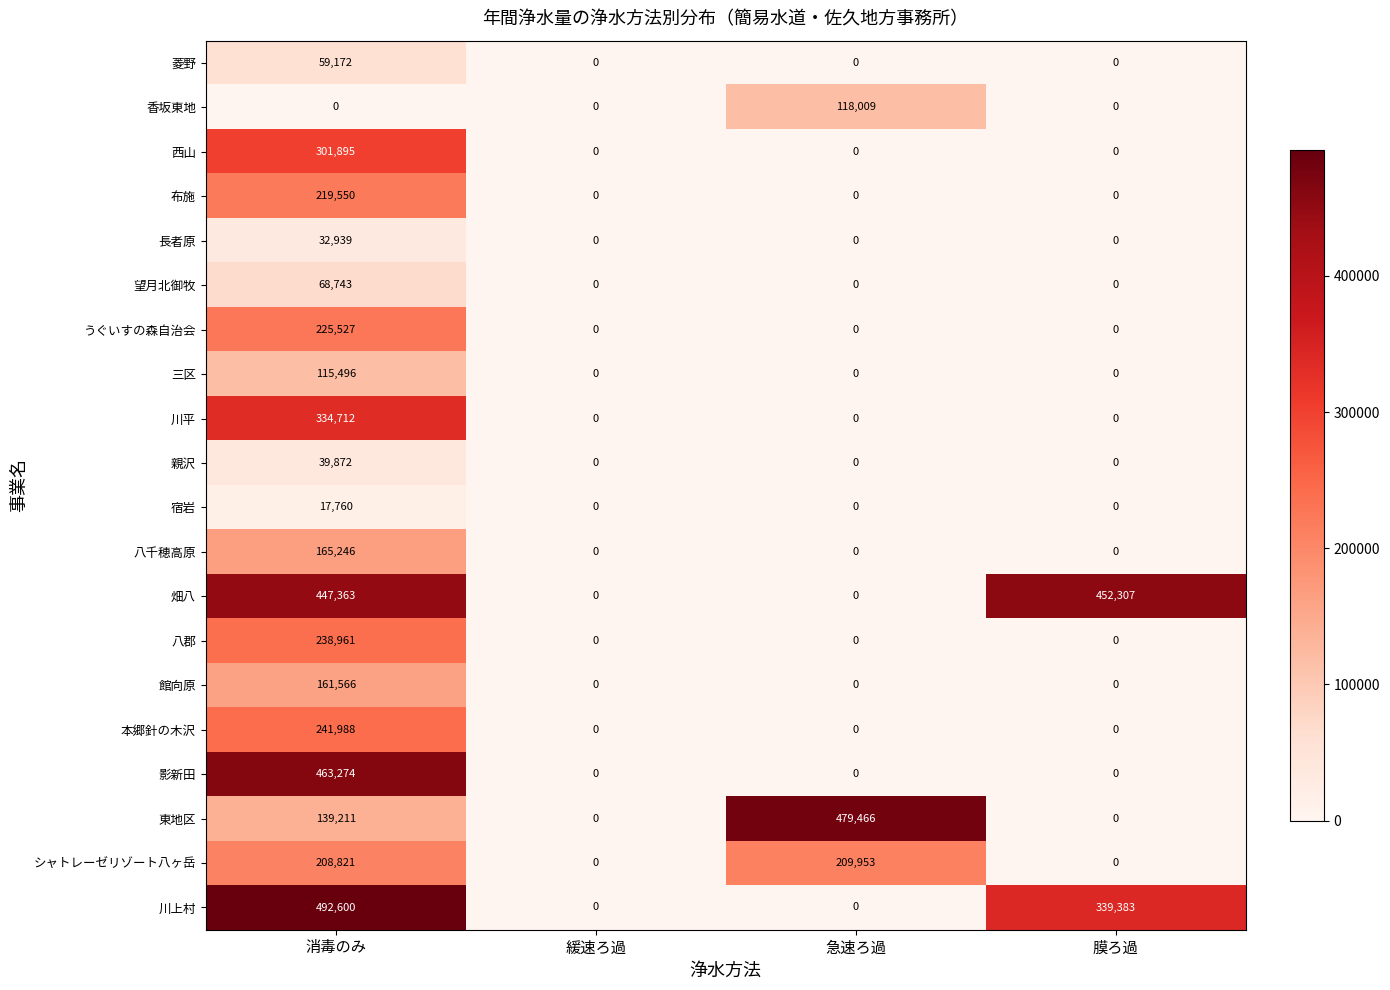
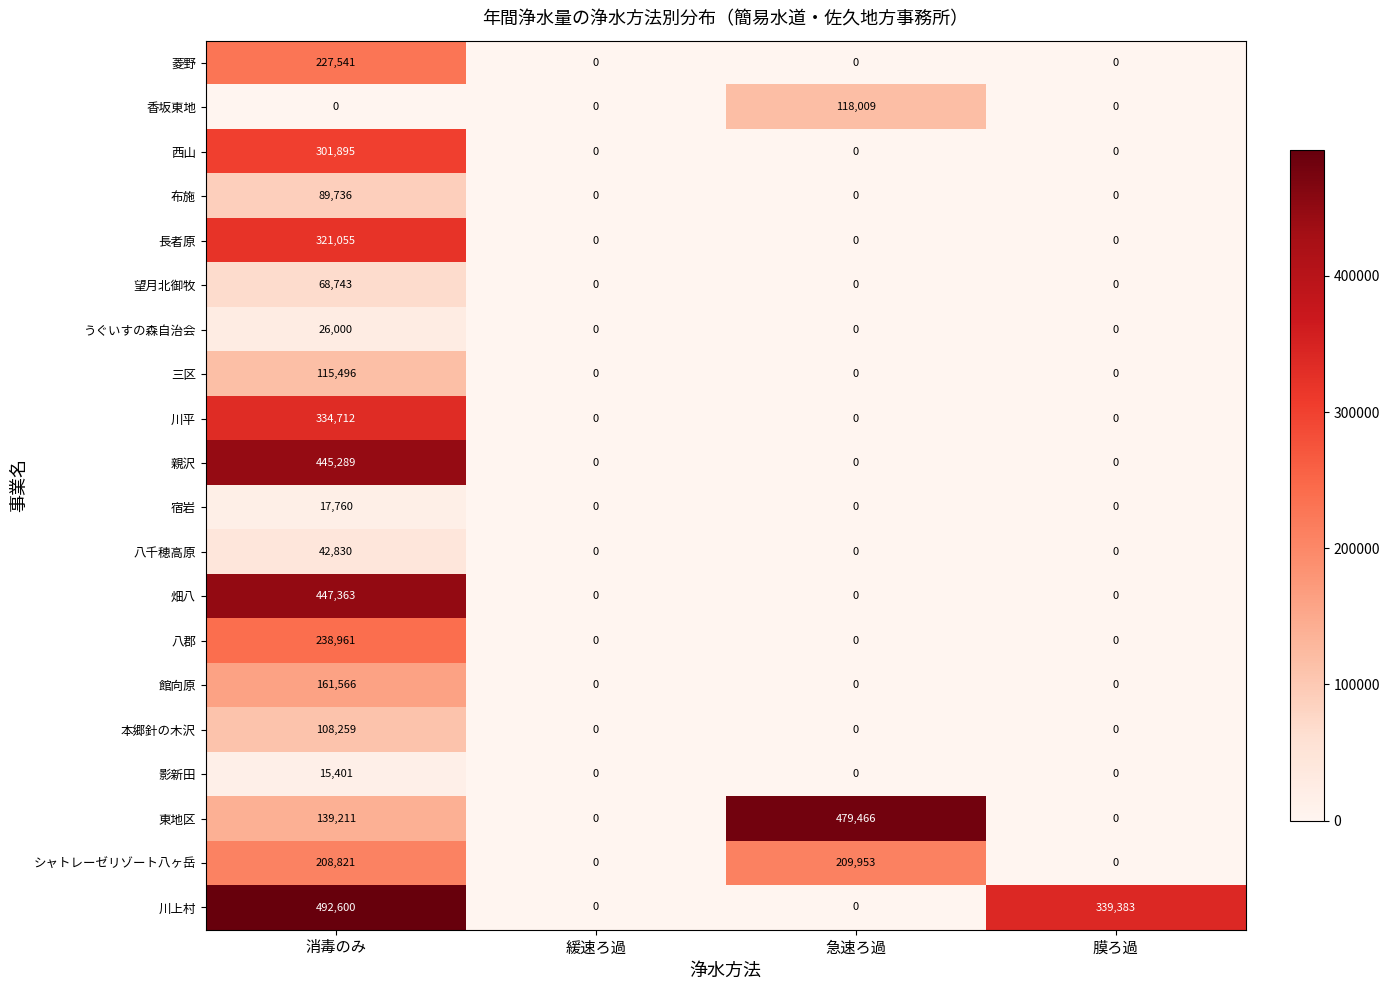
菱野, 消毒のみ: 59,172 -> 227,541
布施, 消毒のみ: 219,550 -> 89,736
長者原, 消毒のみ: 32,939 -> 321,055
うぐいすの森自治会, 消毒のみ: 225,527 -> 26,000
親沢, 消毒のみ: 39,872 -> 445,289
八千穂高原, 消毒のみ: 165,246 -> 42,830
畑八, 膜ろ過: 452,307 -> 0
本郷針の木沢, 消毒のみ: 241,988 -> 108,259
影新田, 消毒のみ: 463,274 -> 15,401
